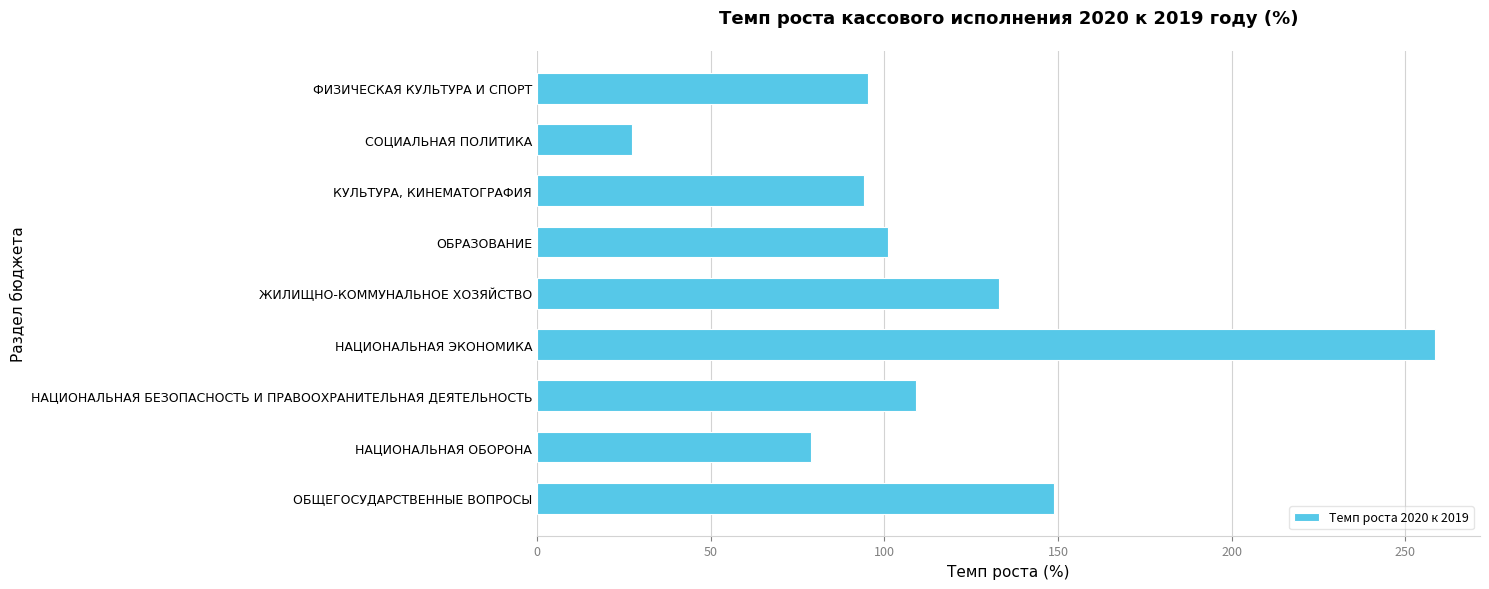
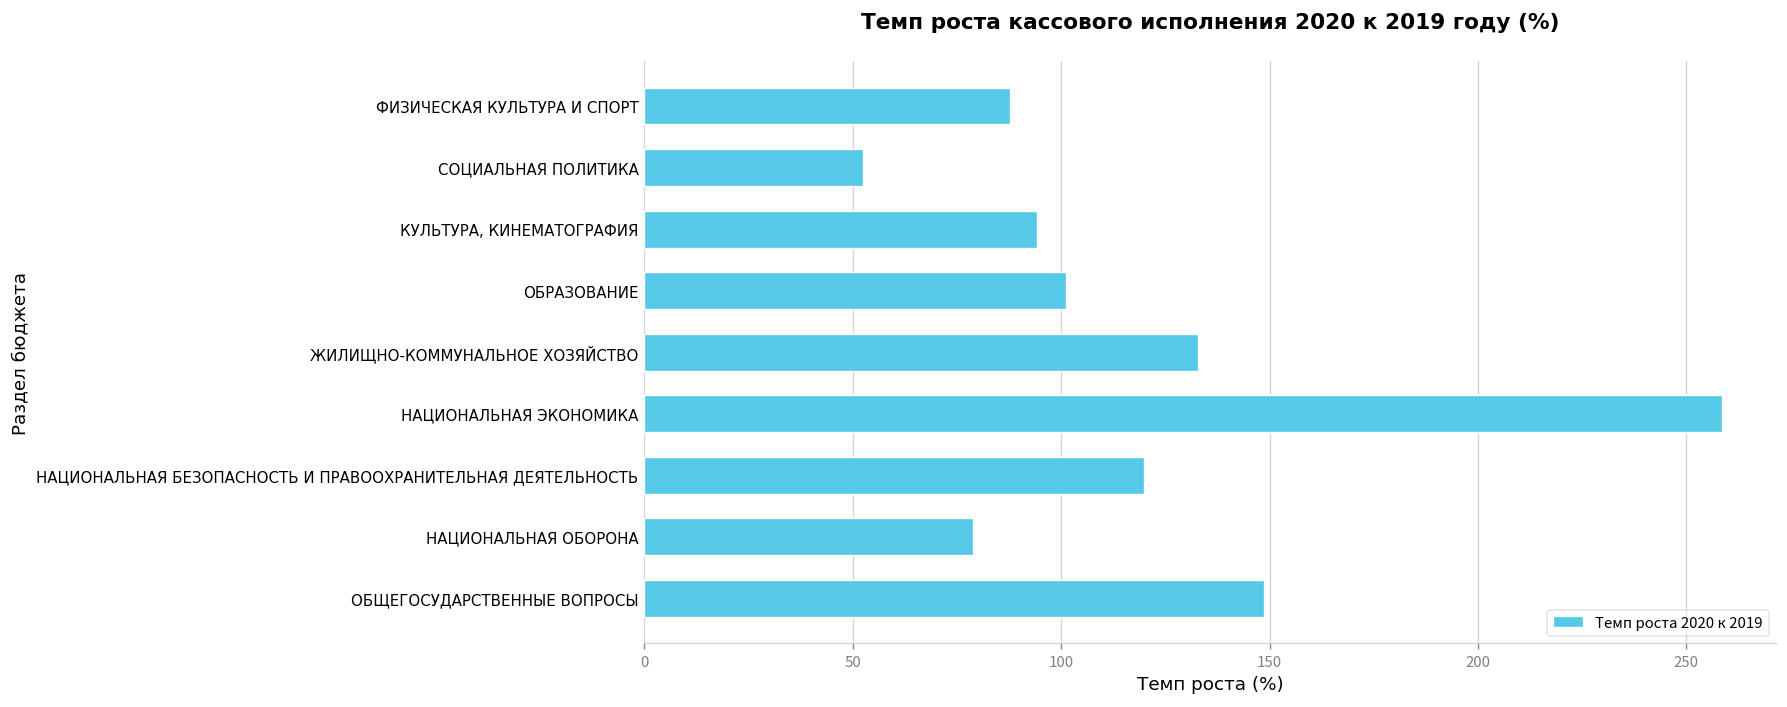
ФИЗИЧЕСКАЯ КУЛЬТУРА И СПОРТ: 95 -> 88
СОЦИАЛЬНАЯ ПОЛИТИКА: 27 -> 53
НАЦИОНАЛЬНАЯ БЕЗОПАСНОСТЬ И ПРАВООХРАНИТЕЛЬНАЯ ДЕЯТЕЛЬНОСТЬ: 109 -> 120
